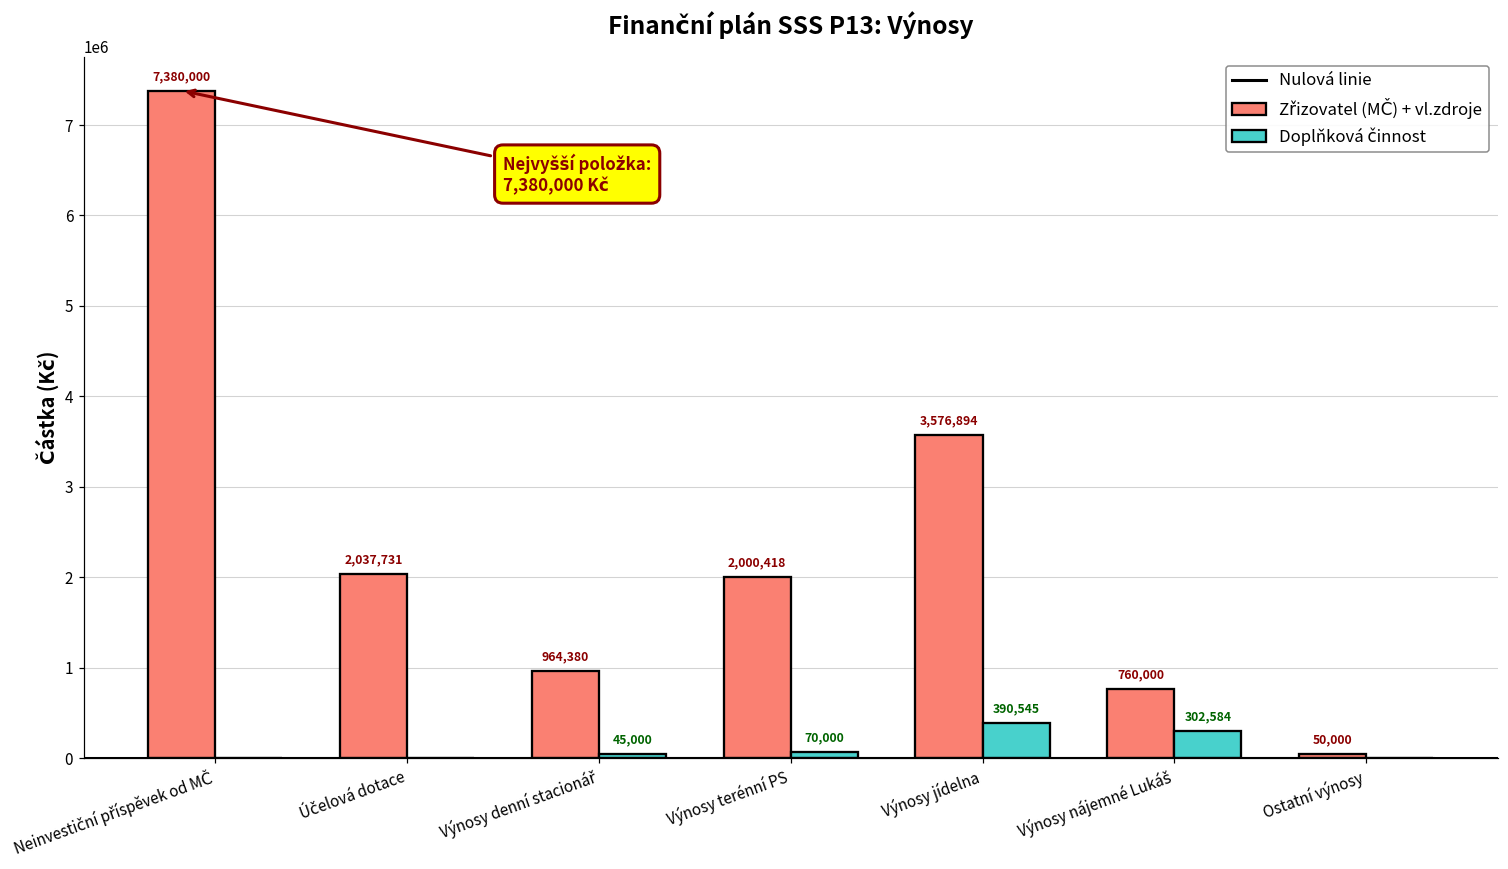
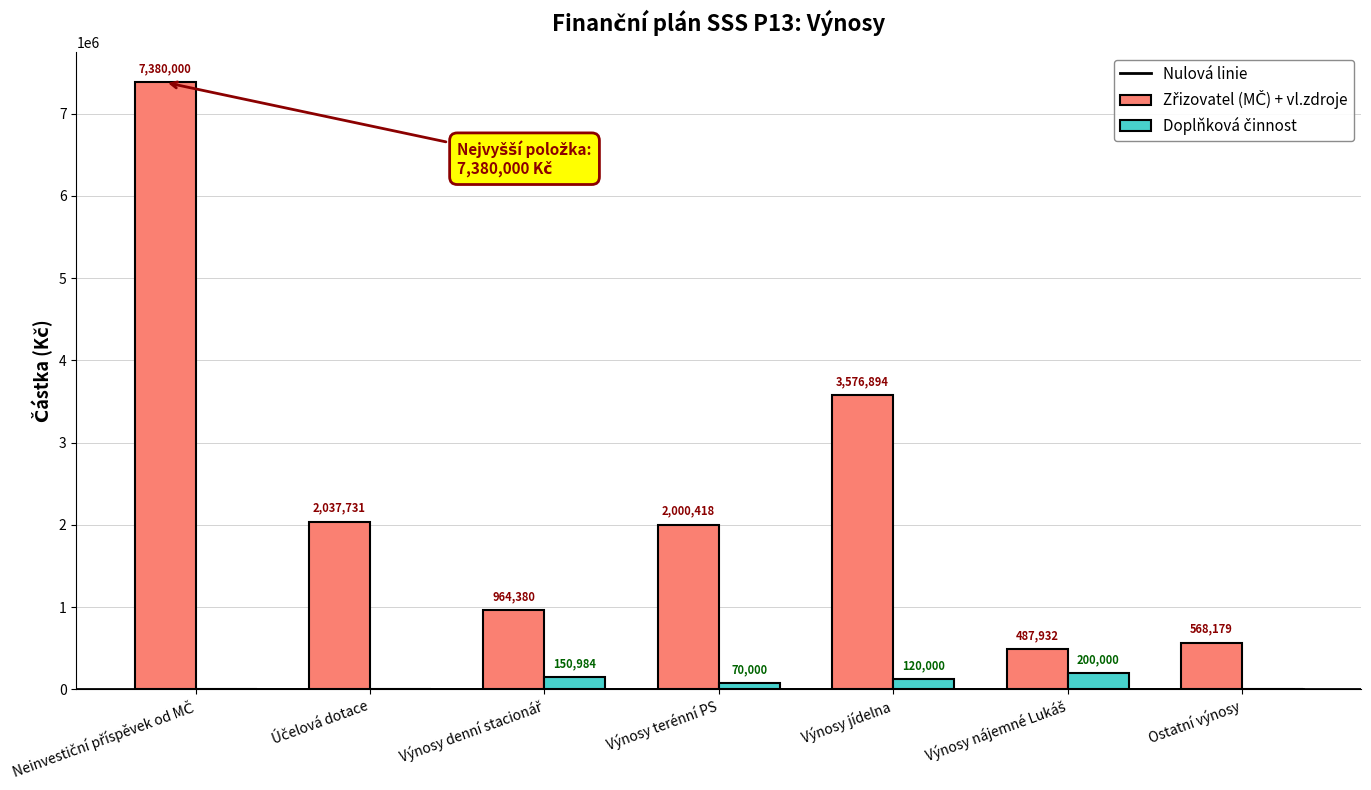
Doplňková činnost, Výnosy denní stacionář: 45,000 -> 150,984
Doplňková činnost, Výnosy jídelna: 390,545 -> 120,000
Zřizovatel (MČ) + vl.zdroje, Výnosy nájemné Lukáš: 760,000 -> 487,932
Doplňková činnost, Výnosy nájemné Lukáš: 302,584 -> 200,000
Zřizovatel (MČ) + vl.zdroje, Ostatní výnosy: 50,000 -> 568,179
